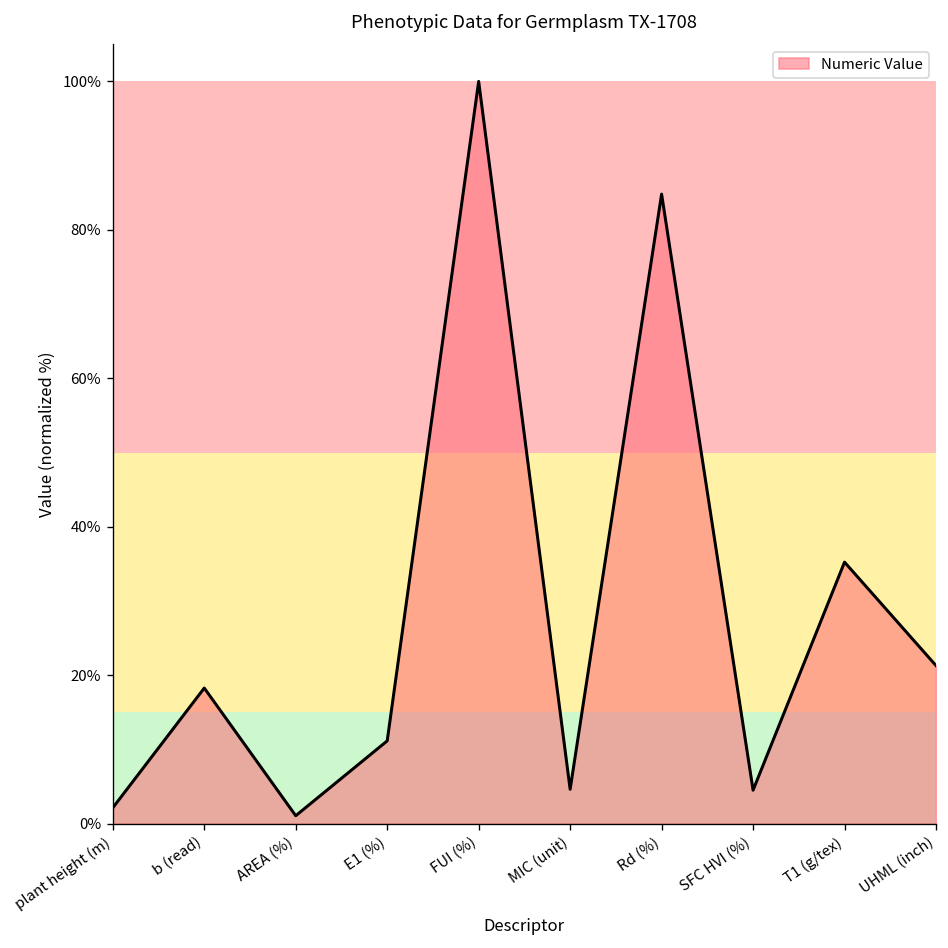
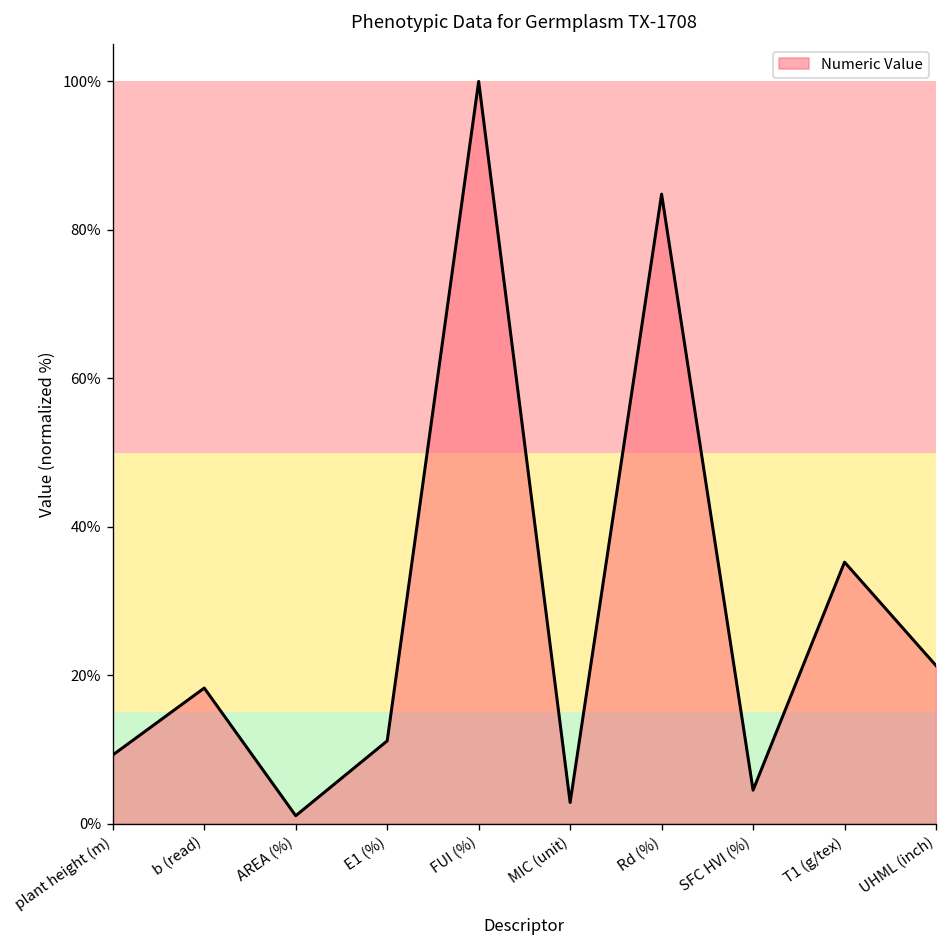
plant height (m): 2% -> 9%
MIC (unit): 5% -> 3%
